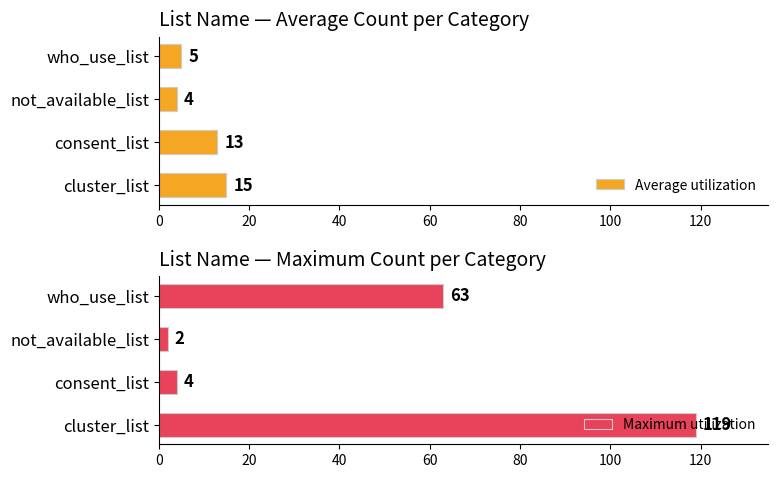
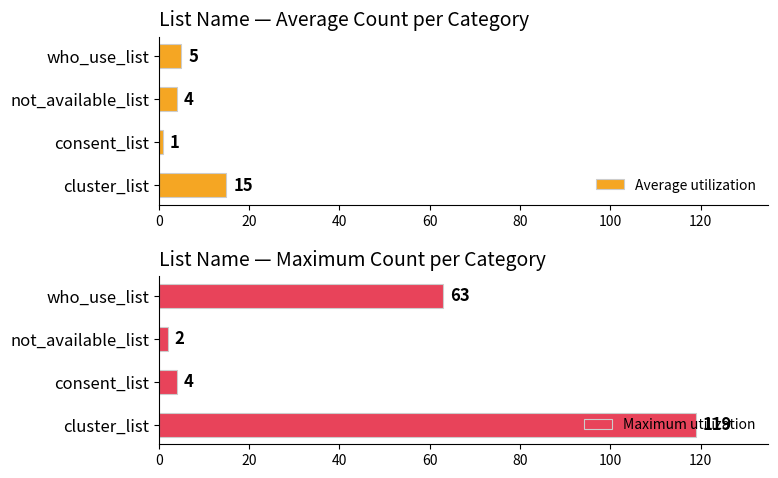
List Name — Average Count per Category, consent_list: 13 -> 1
